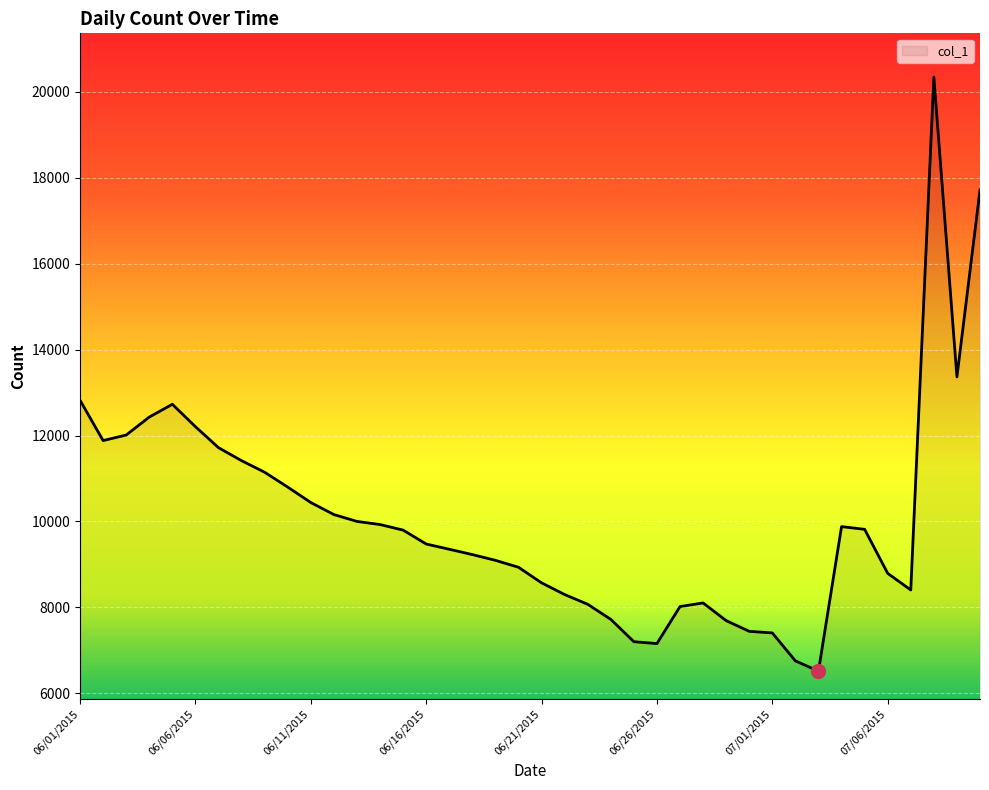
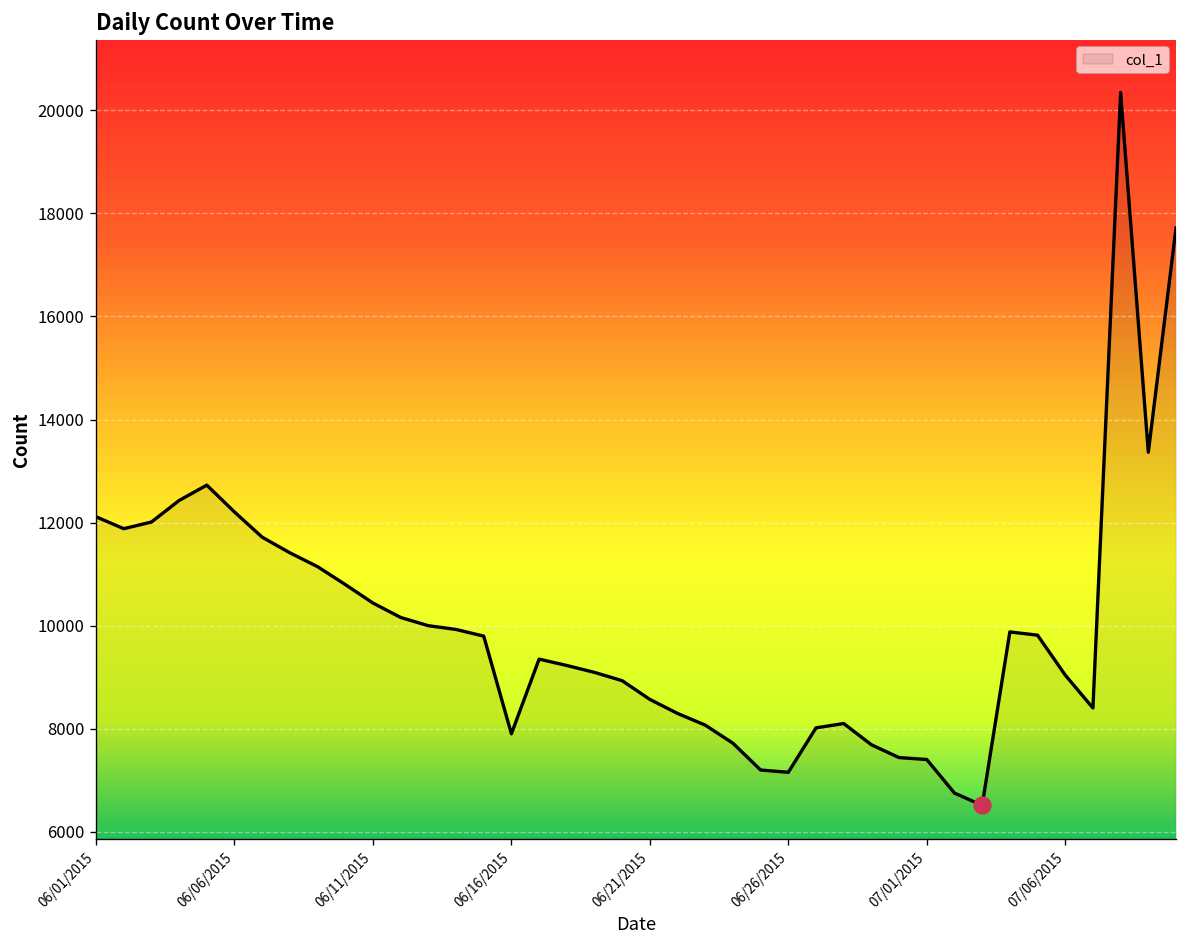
col_1, 06/01/2015: 12800 -> 12100
col_1, 06/16/2015: 9500 -> 7900
col_1, 07/06/2015: 8800 -> 9000
